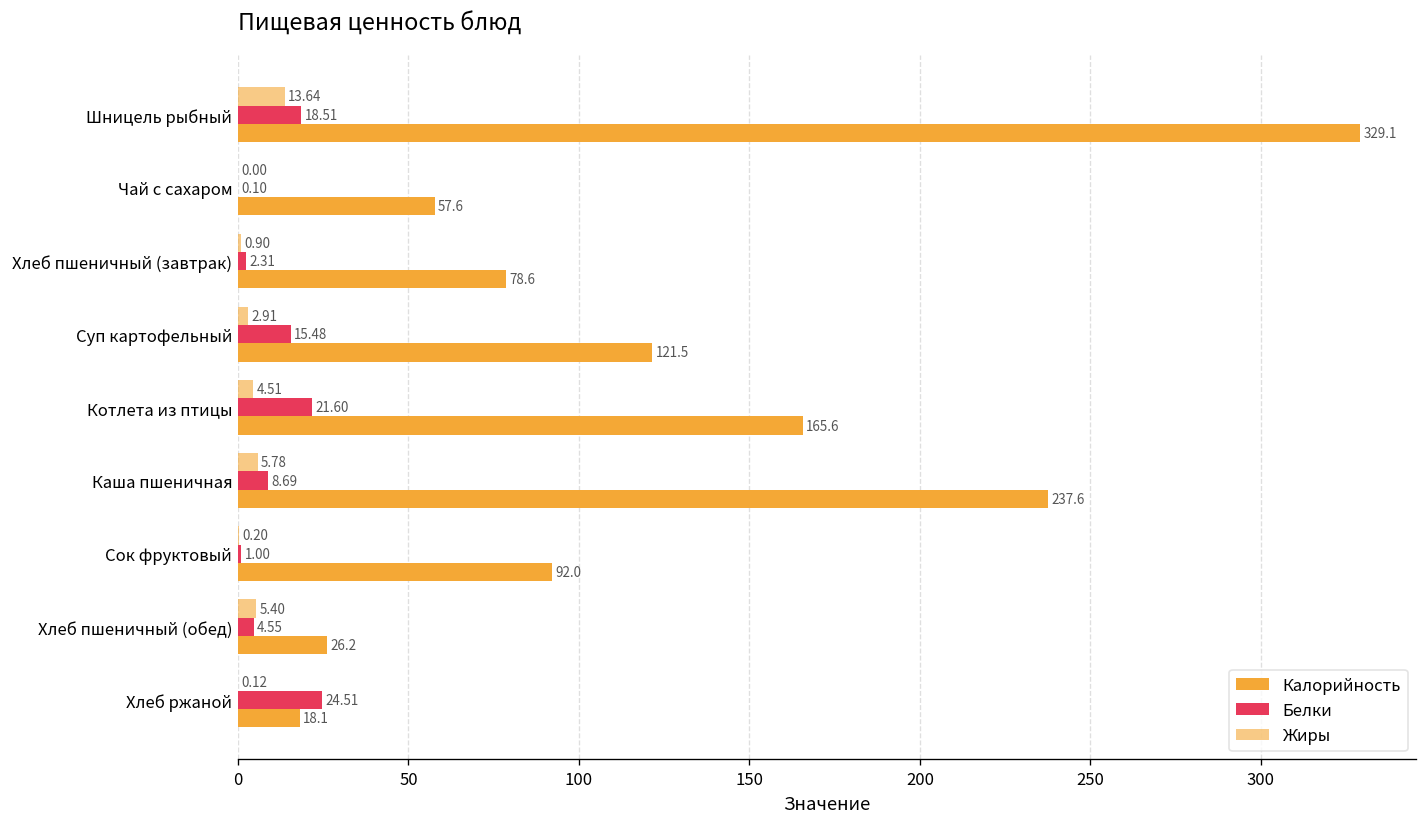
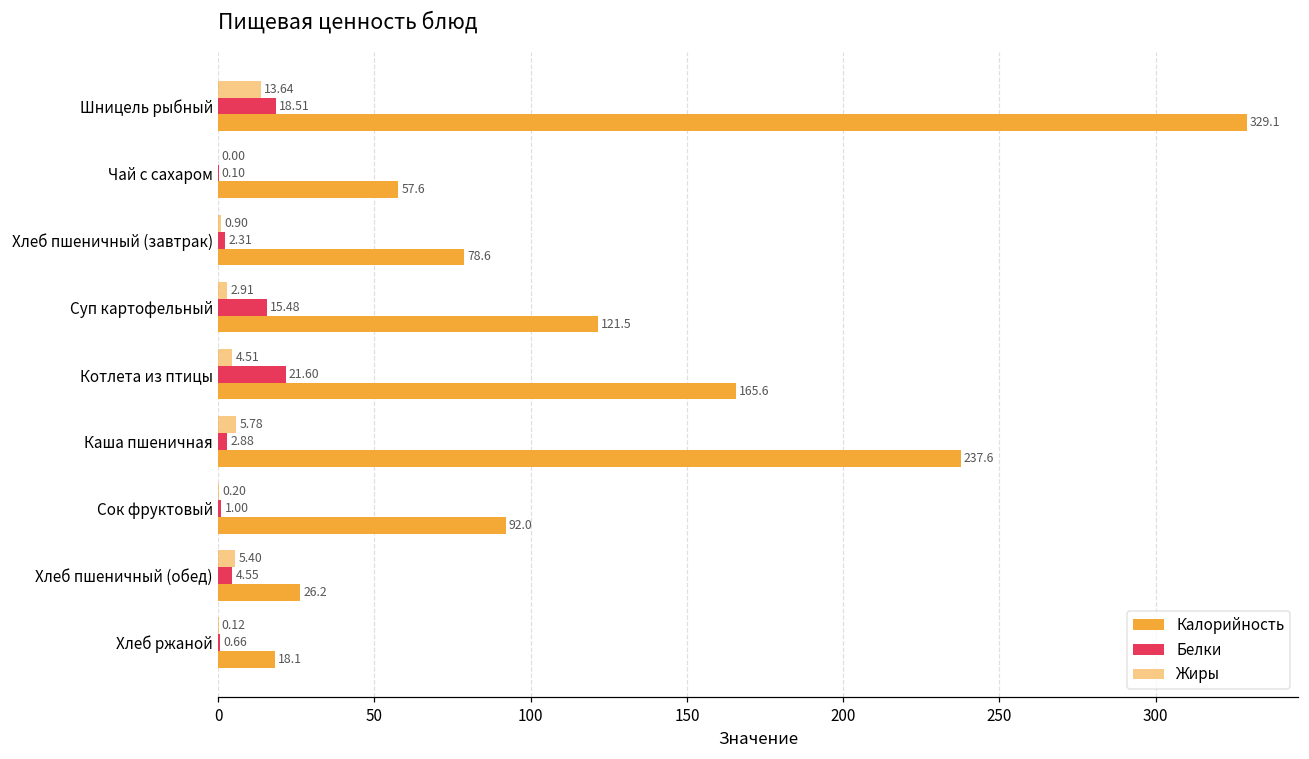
Белки, Каша пшеничная: 8.69 -> 2.88
Белки, Хлеб ржаной: 24.51 -> 0.66
